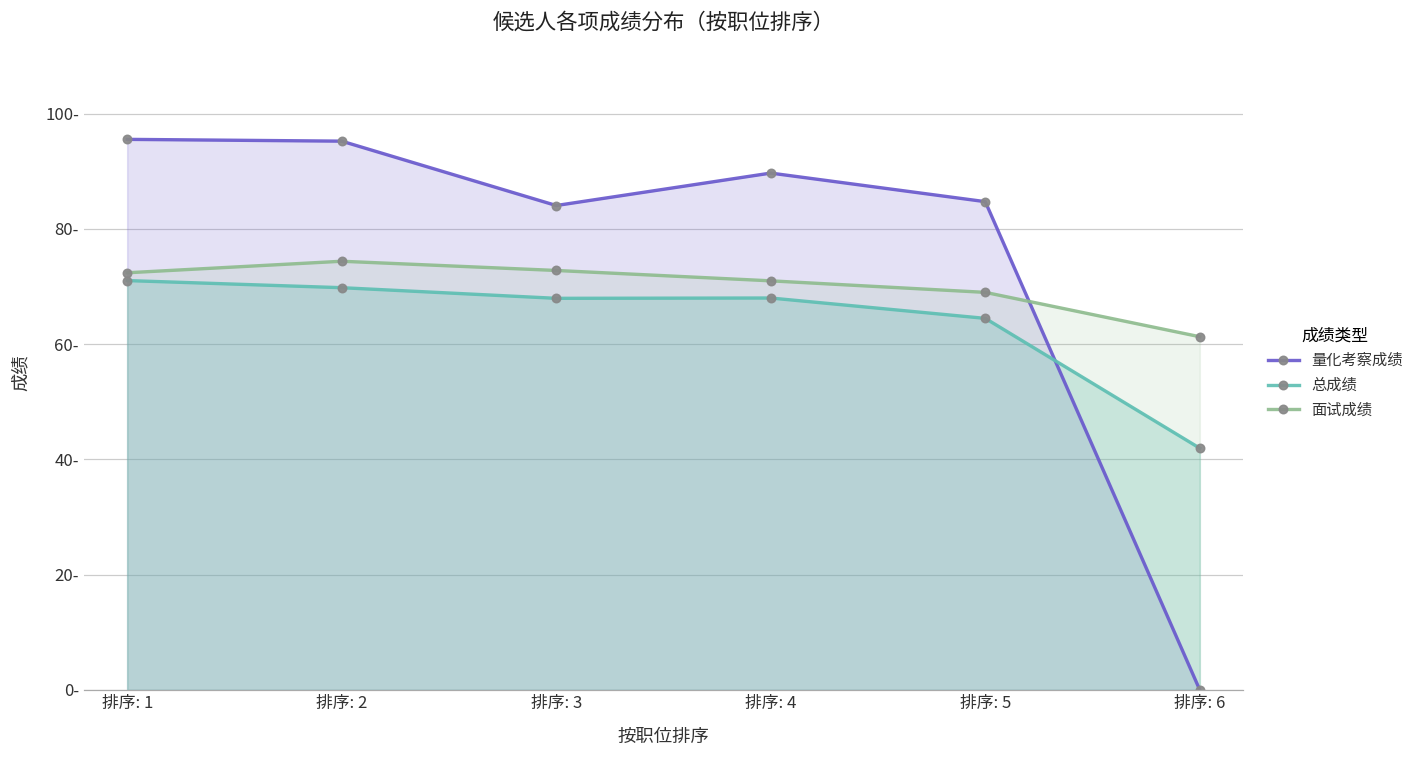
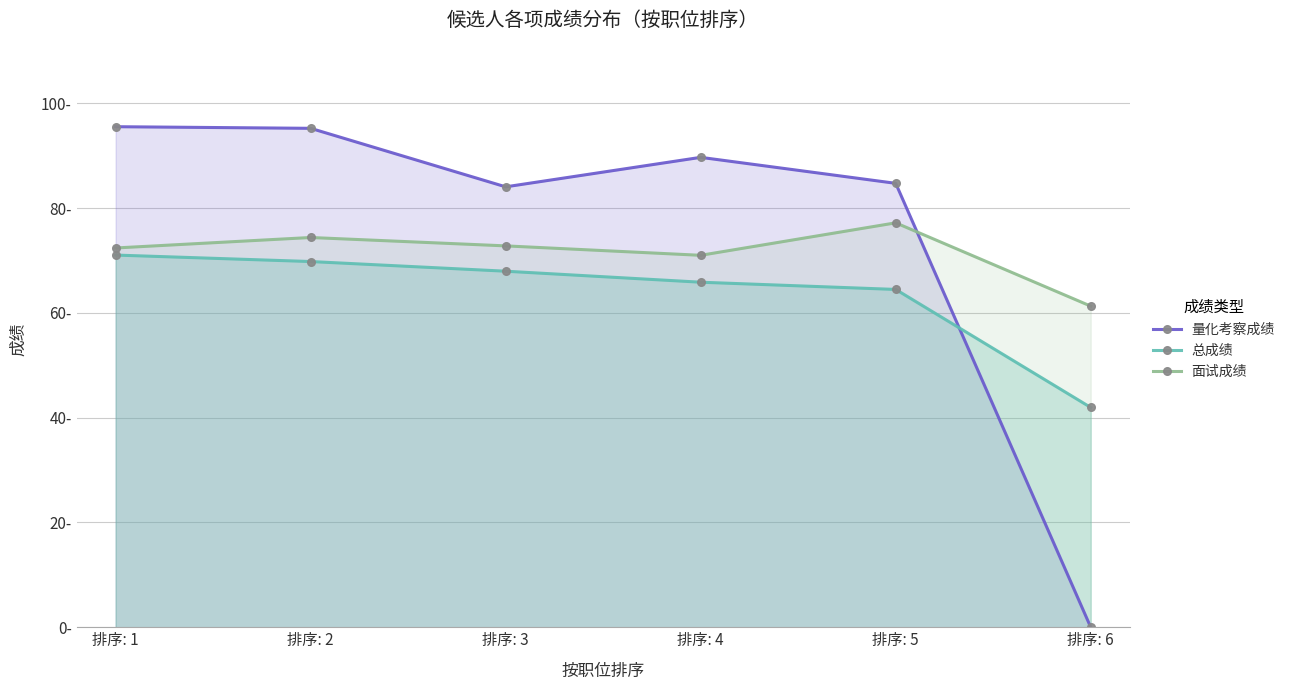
总成绩, 排序: 4: 68- -> 66-
面试成绩, 排序: 5: 69- -> 77-
